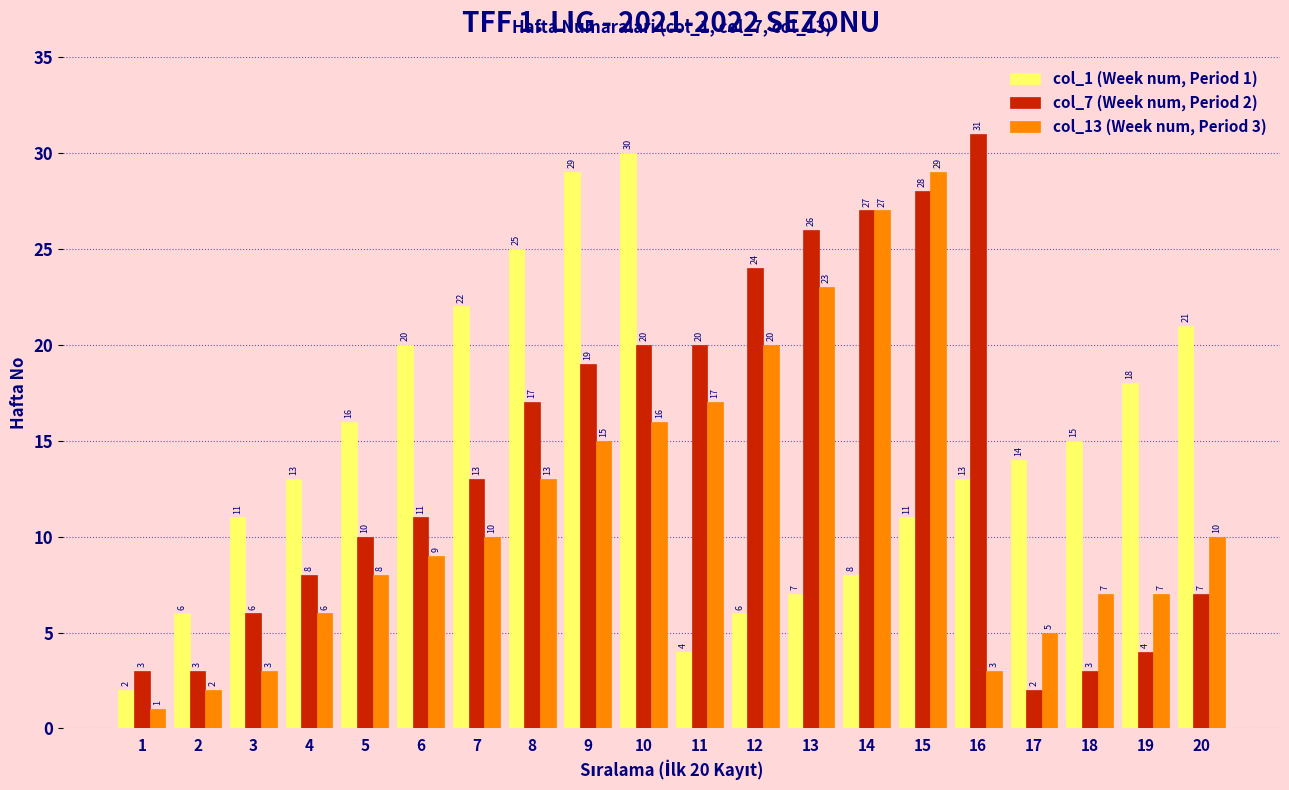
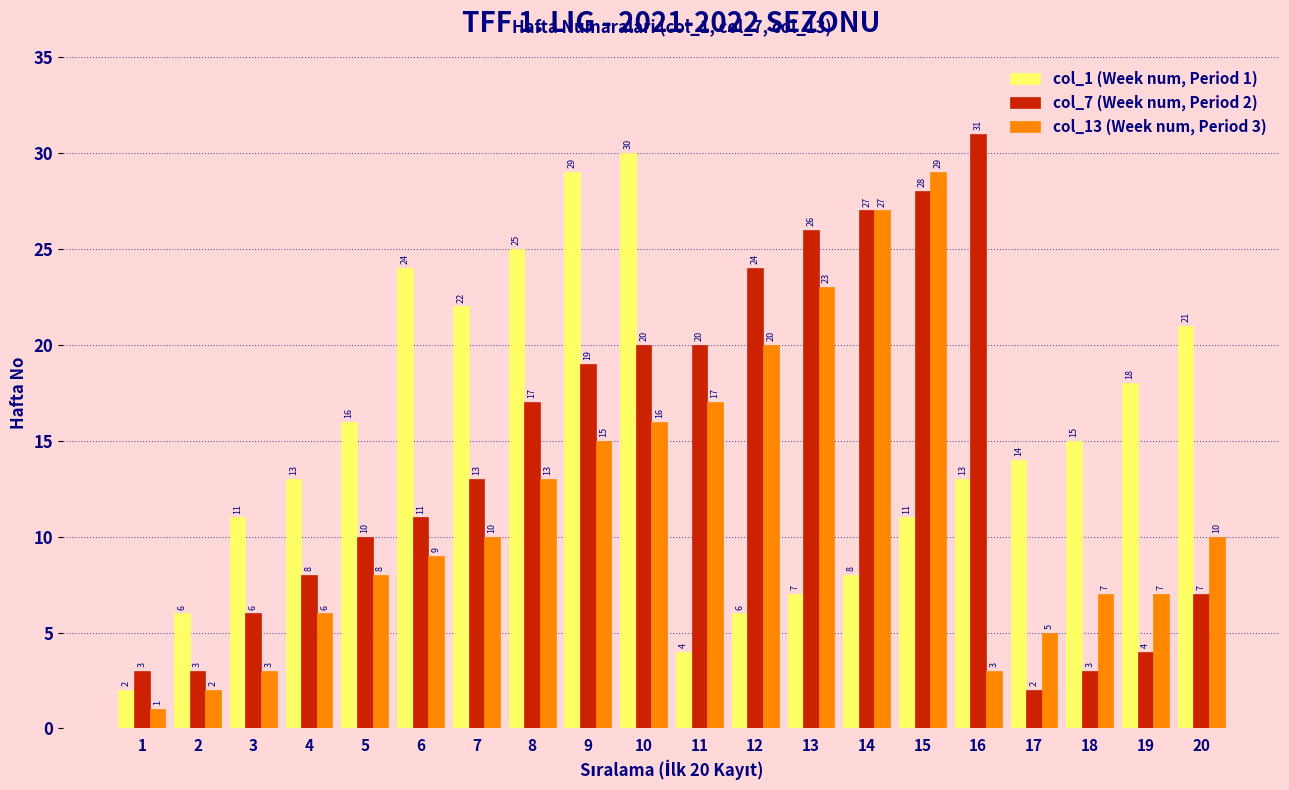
col_1 (Week num, Period 1), 6: 20 -> 24
